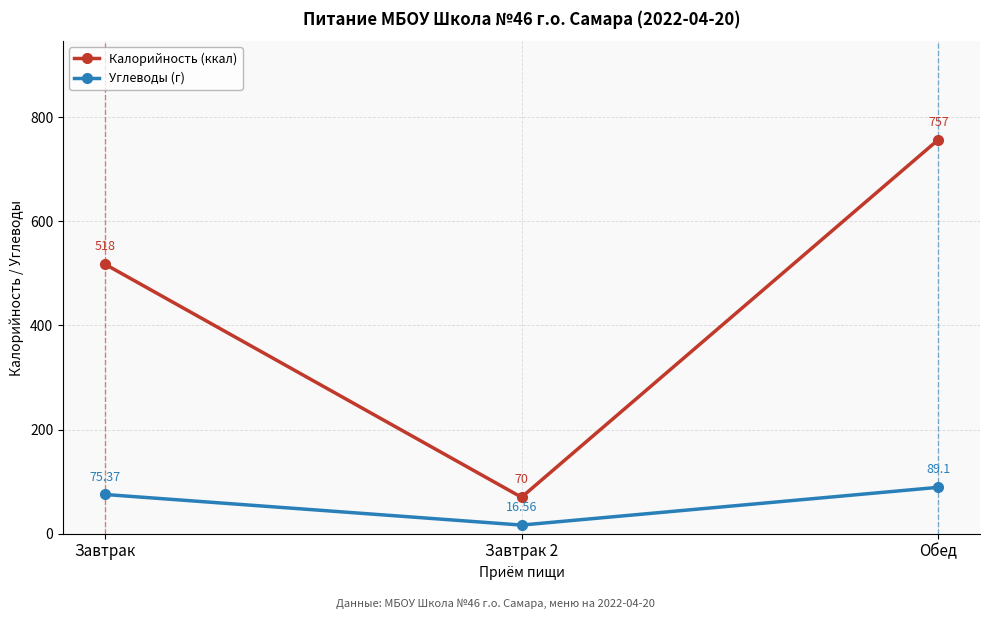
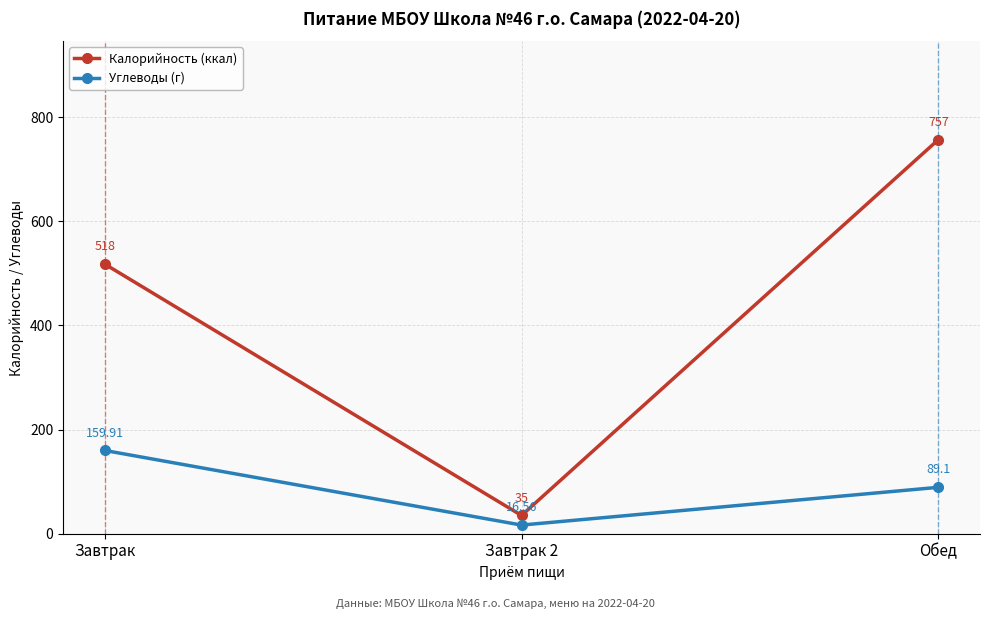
Углеводы (г), Завтрак: 75.37 -> 159.91
Калорийность (ккал), Завтрак 2: 70 -> 35
